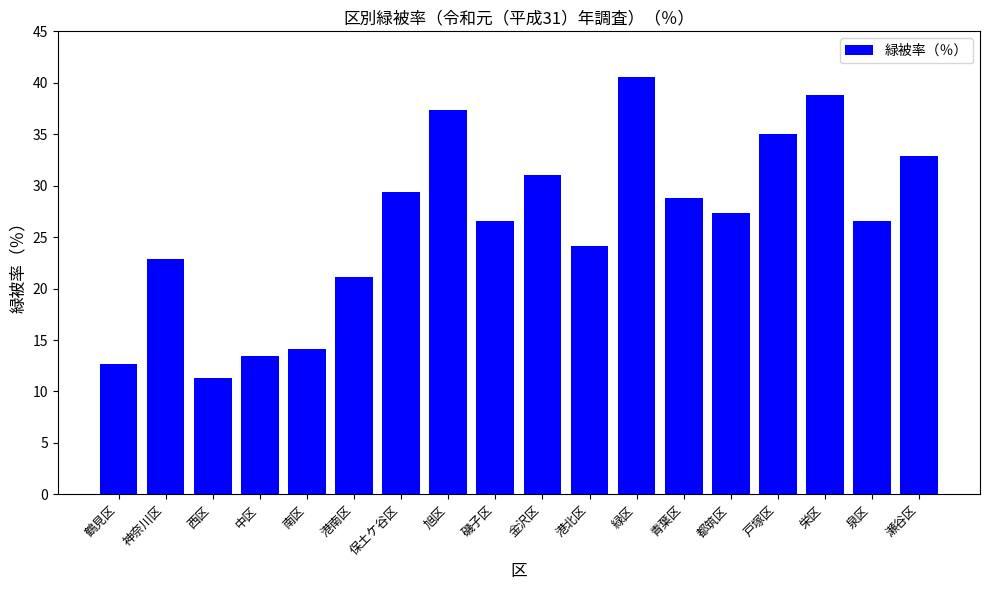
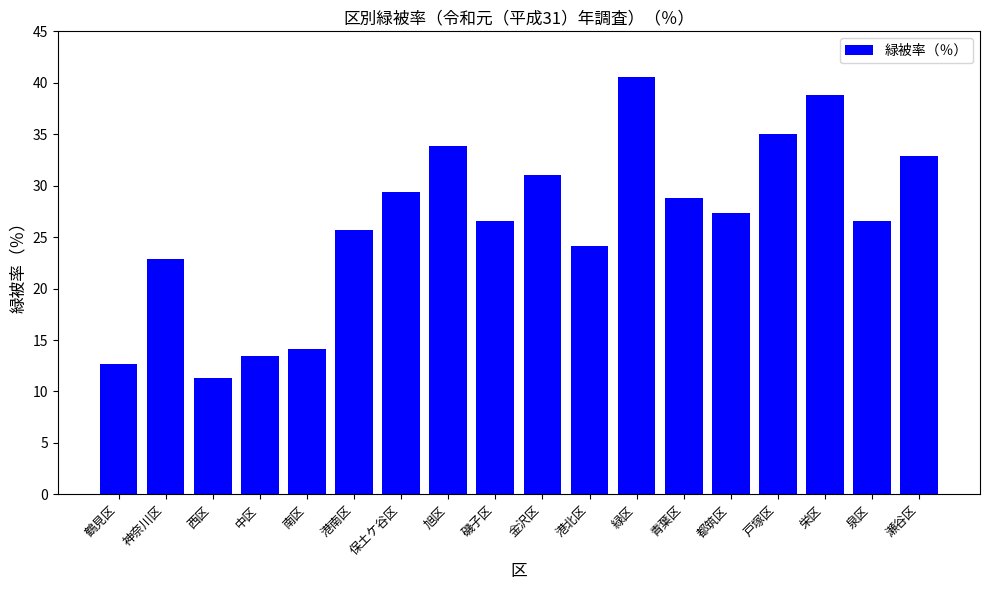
港南区: 21.1 -> 25.7
旭区: 37.4 -> 33.9
